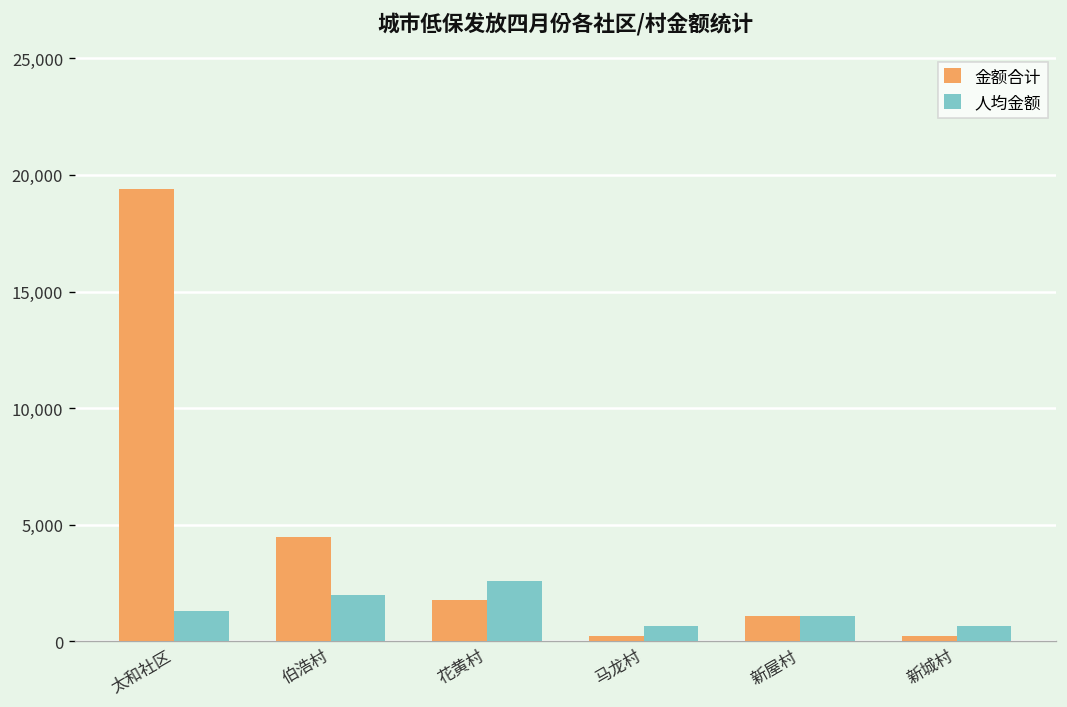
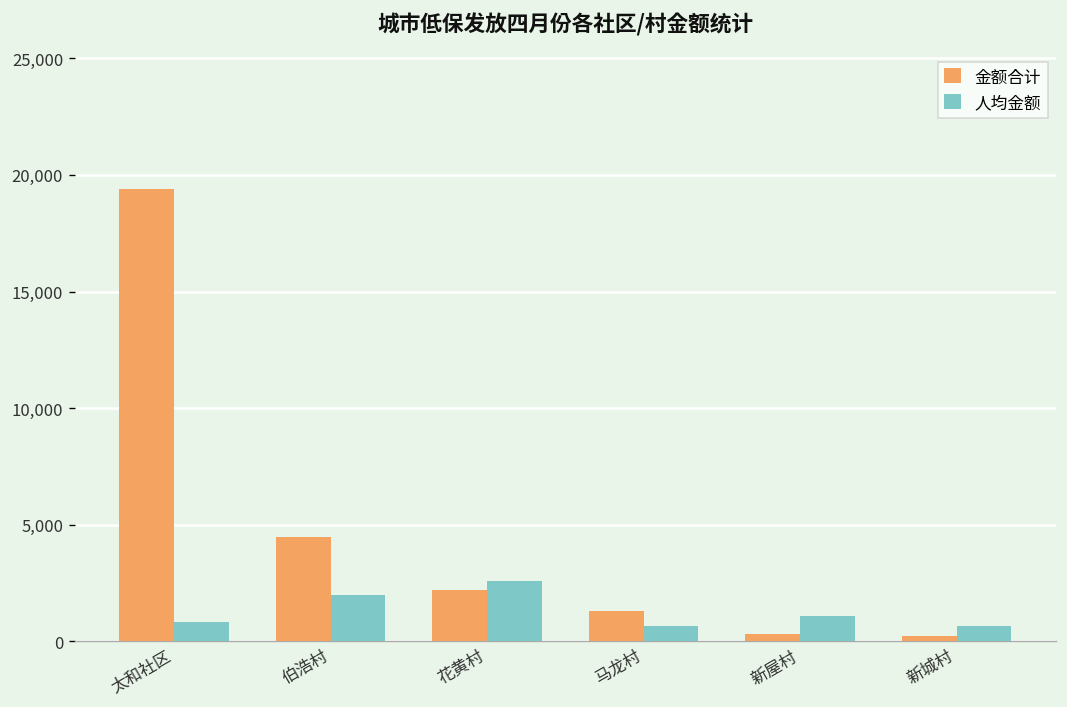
人均金额, 太和社区: 1,300 -> 800
金额合计, 花黄村: 1,800 -> 2,200
金额合计, 马龙村: 200 -> 1,300
金额合计, 新屋村: 1,100 -> 300
